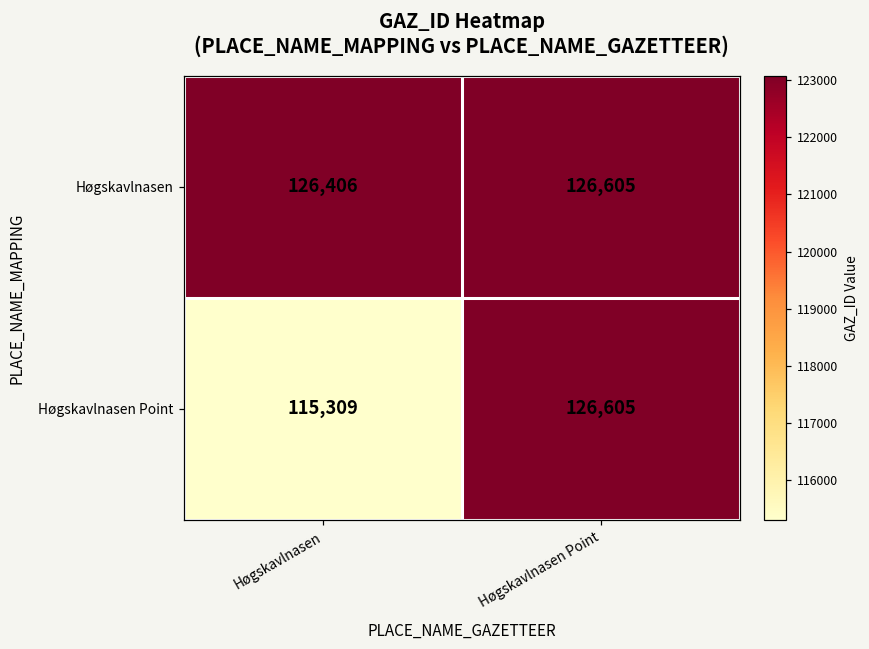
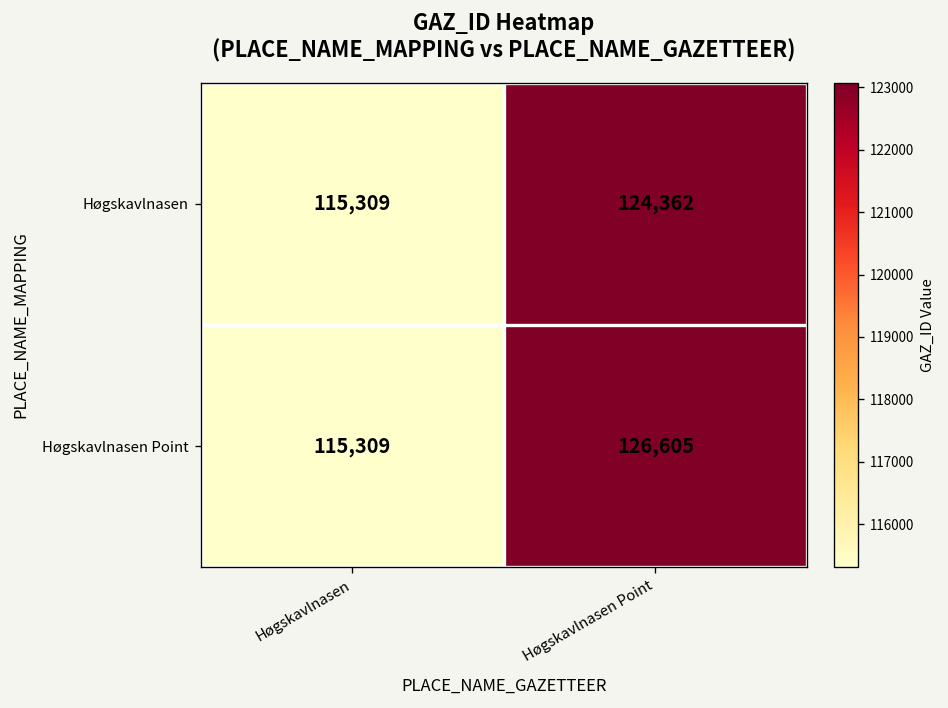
Høgskavlnasen, Høgskavlnasen: 126,406 -> 115,309
Høgskavlnasen, Høgskavlnasen Point: 126,605 -> 124,362
